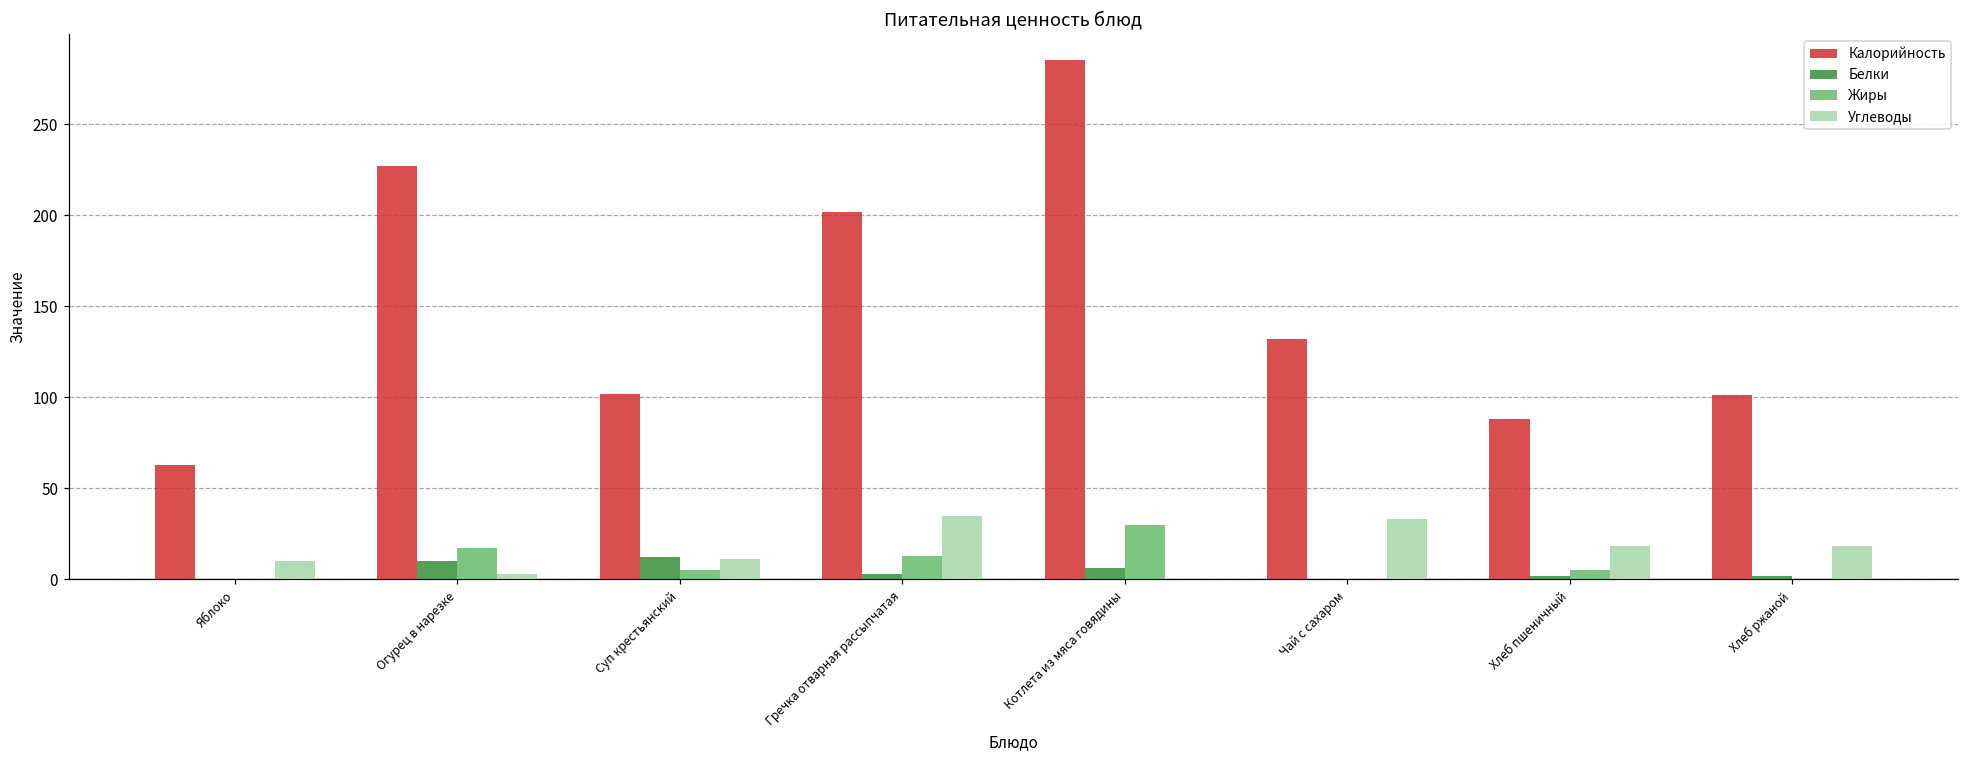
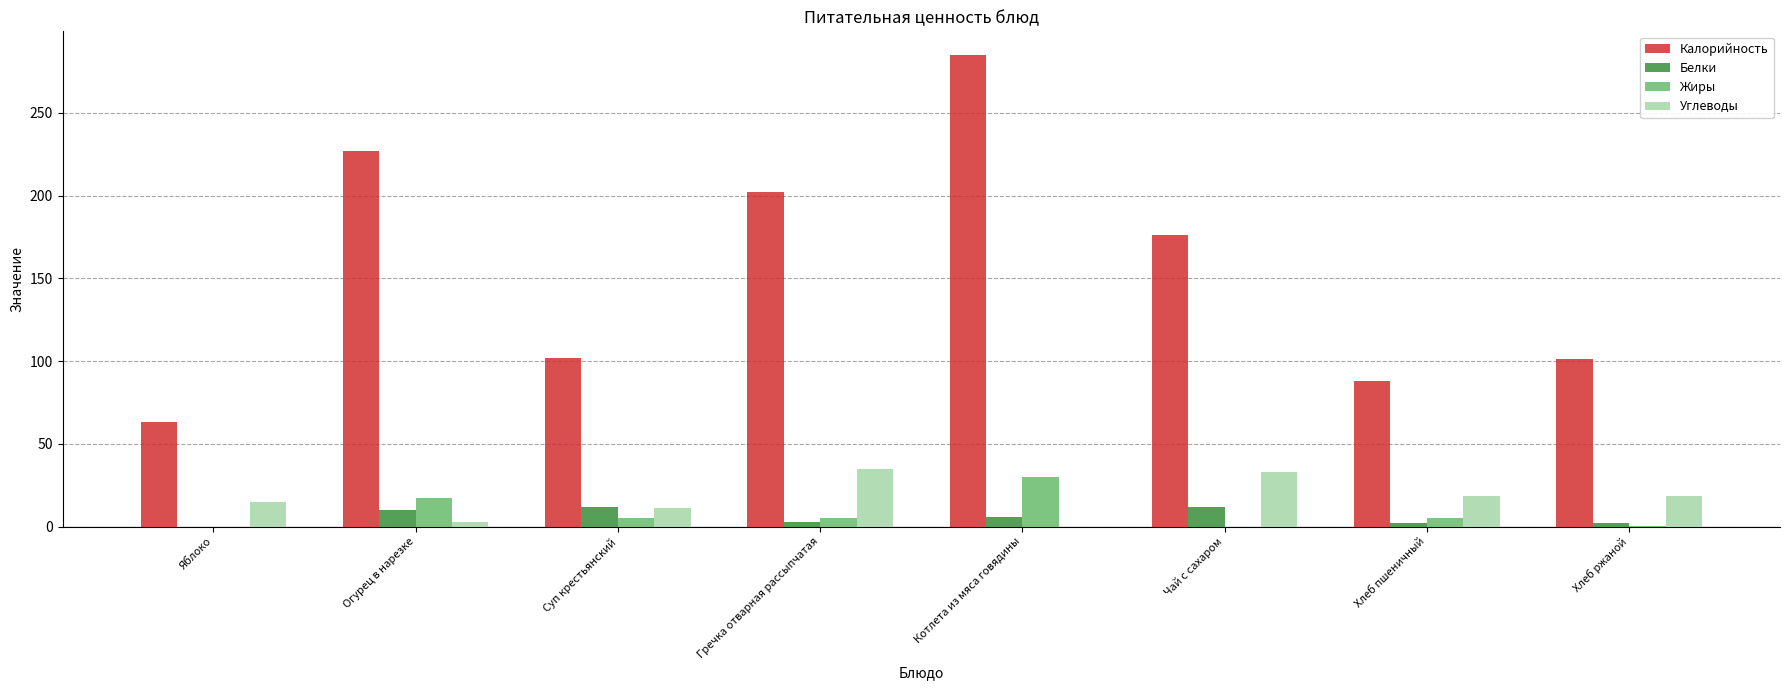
Углеводы, Яблоко: 10 -> 15
Жиры, Гречка отварная рассыпчатая: 13 -> 5
Калорийность, Чай с сахаром: 132 -> 176
Белки, Чай с сахаром: 0 -> 12
